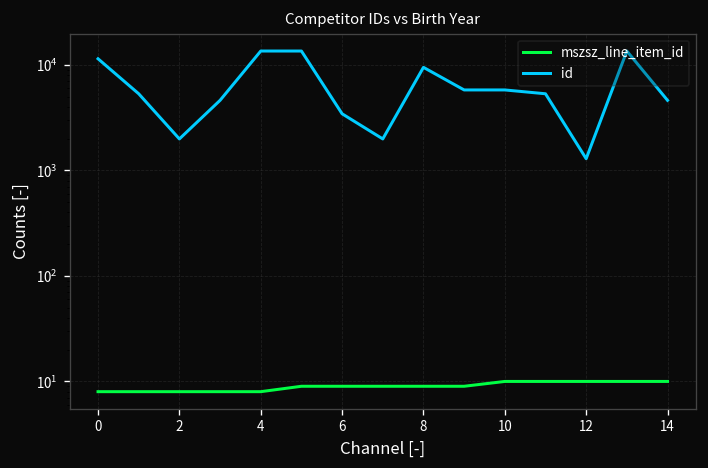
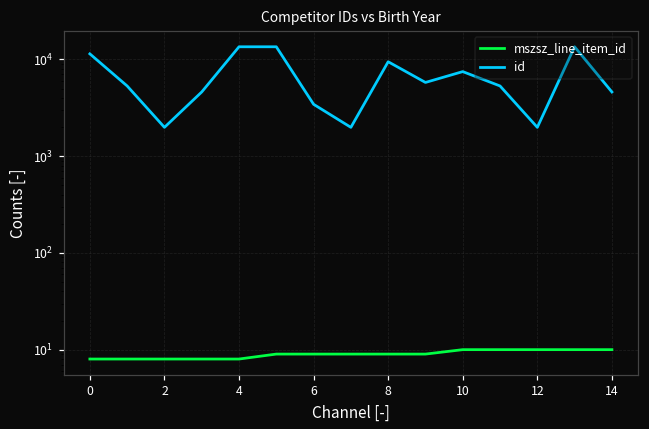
id, 10: 6000 -> 7000
id, 12: 1300 -> 2000
